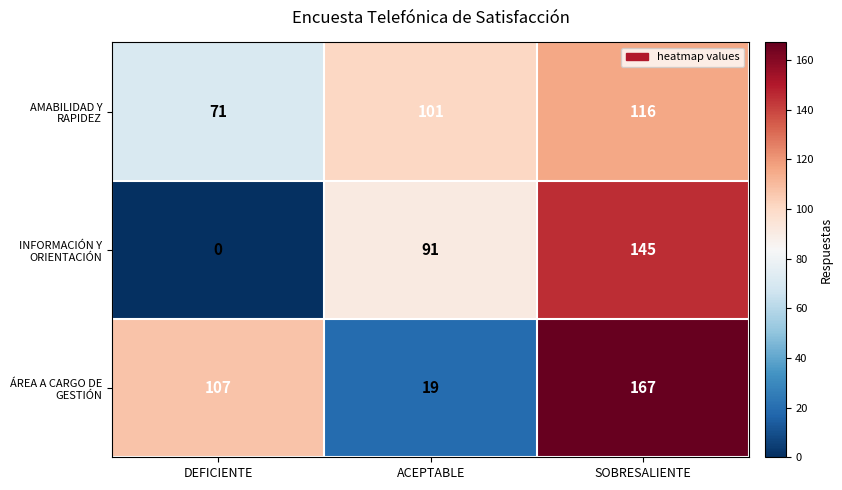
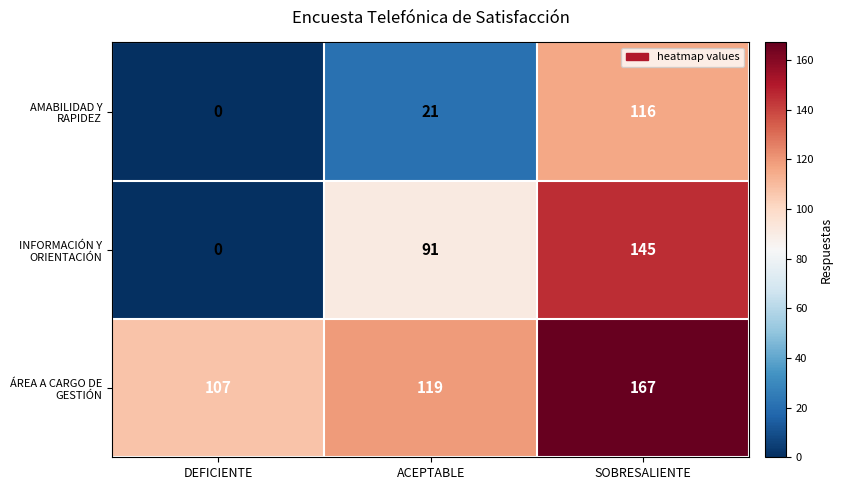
AMABILIDAD Y RAPIDEZ, DEFICIENTE: 71 -> 0
AMABILIDAD Y RAPIDEZ, ACEPTABLE: 101 -> 21
ÁREA A CARGO DE GESTIÓN, ACEPTABLE: 19 -> 119
